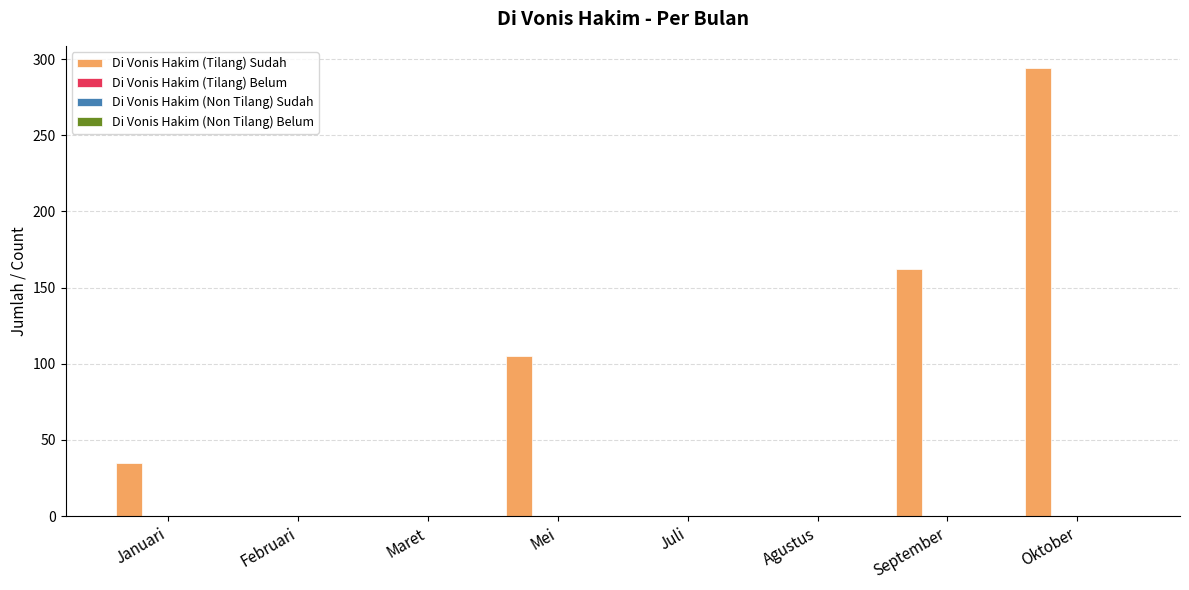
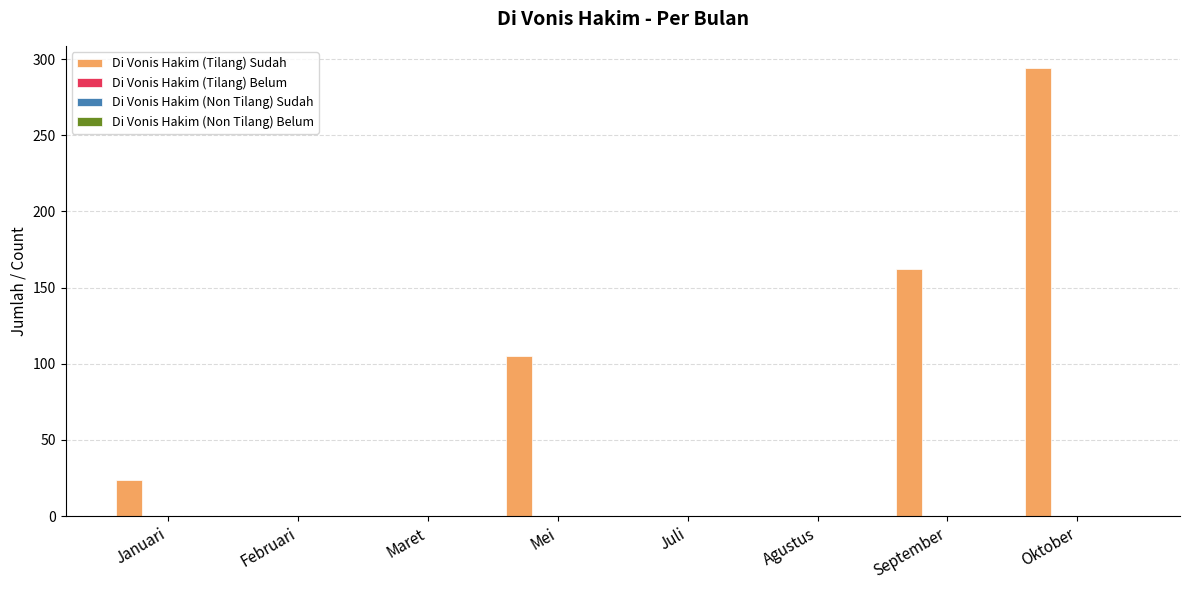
Di Vonis Hakim (Tilang) Sudah, Januari: 35 -> 24
